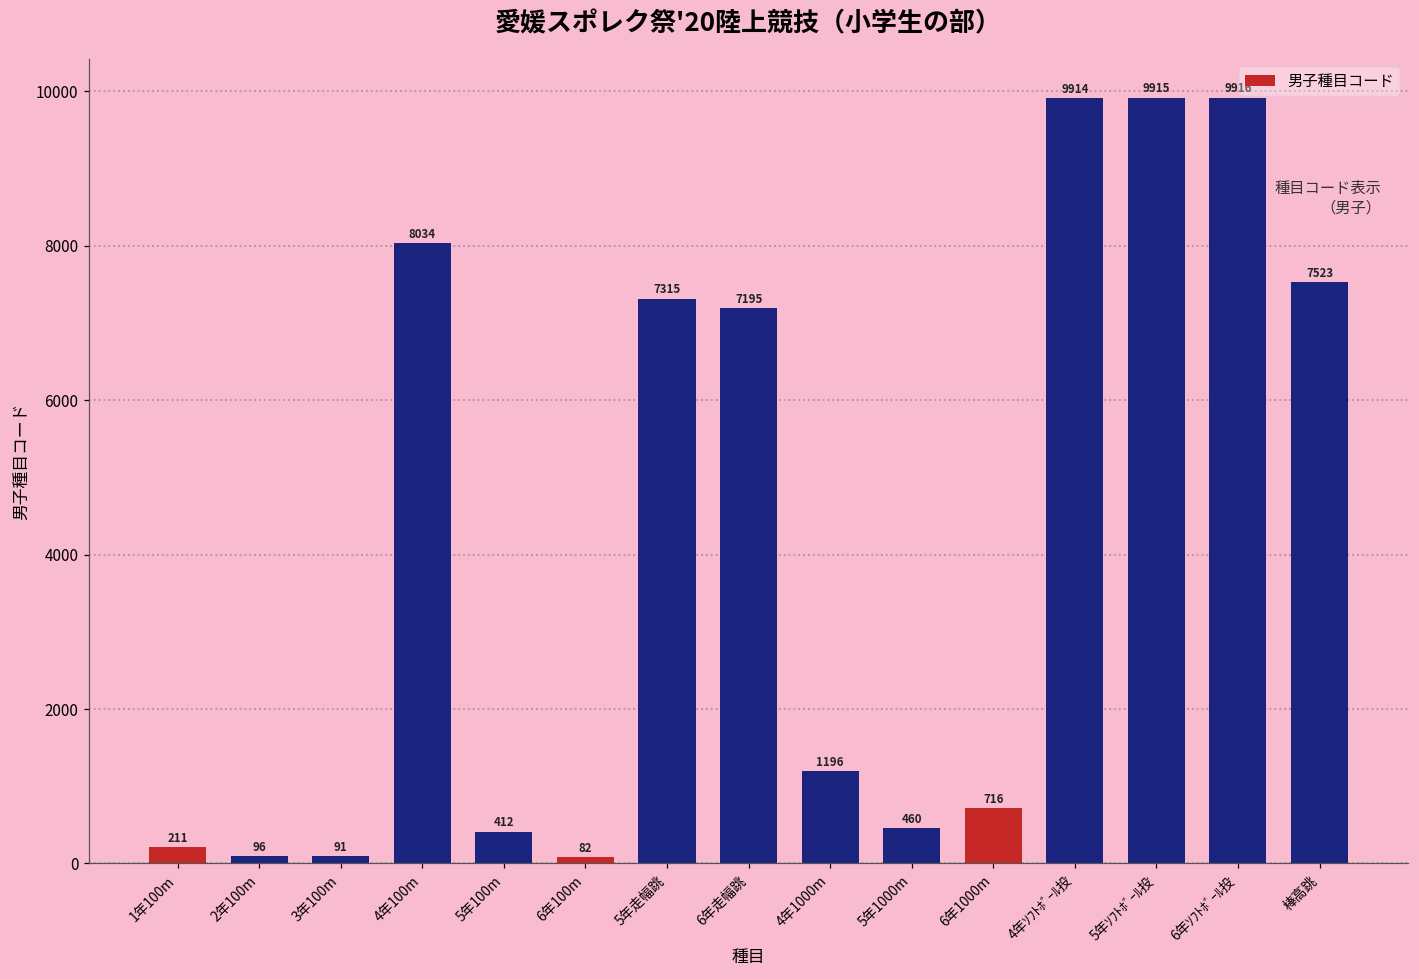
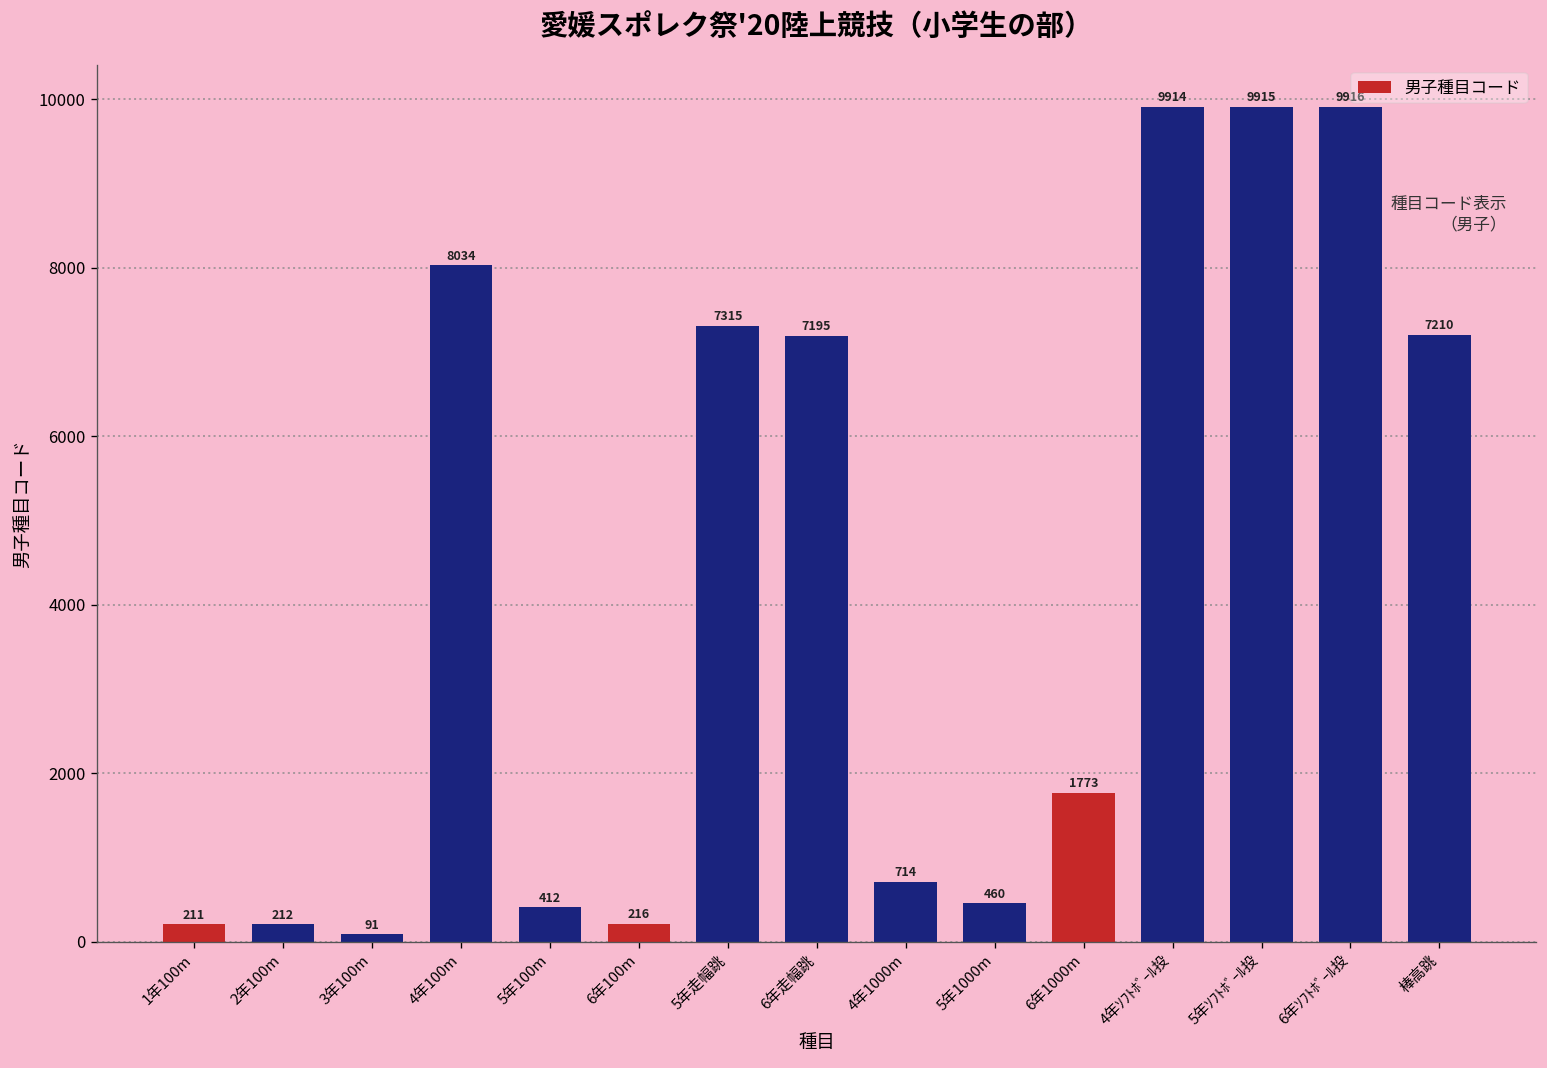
2年100m: 96 -> 212
6年100m: 82 -> 216
4年1000m: 1196 -> 714
6年1000m: 716 -> 1773
棒高跳: 7523 -> 7210
